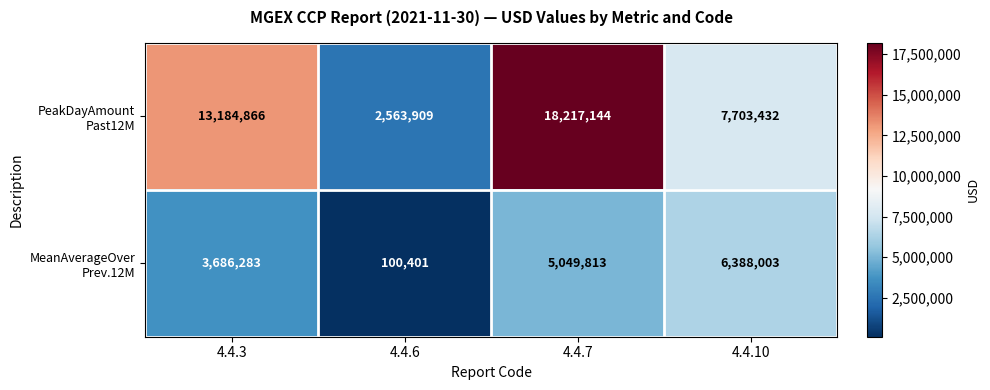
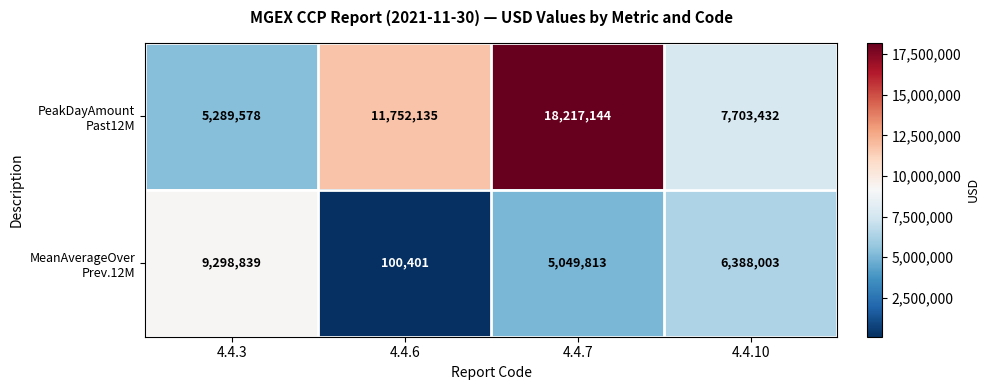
PeakDayAmount Past12M, 4.4.3: 13,184,866 -> 5,289,578
PeakDayAmount Past12M, 4.4.6: 2,563,909 -> 11,752,135
MeanAverageOver Prev.12M, 4.4.3: 3,686,283 -> 9,298,839
